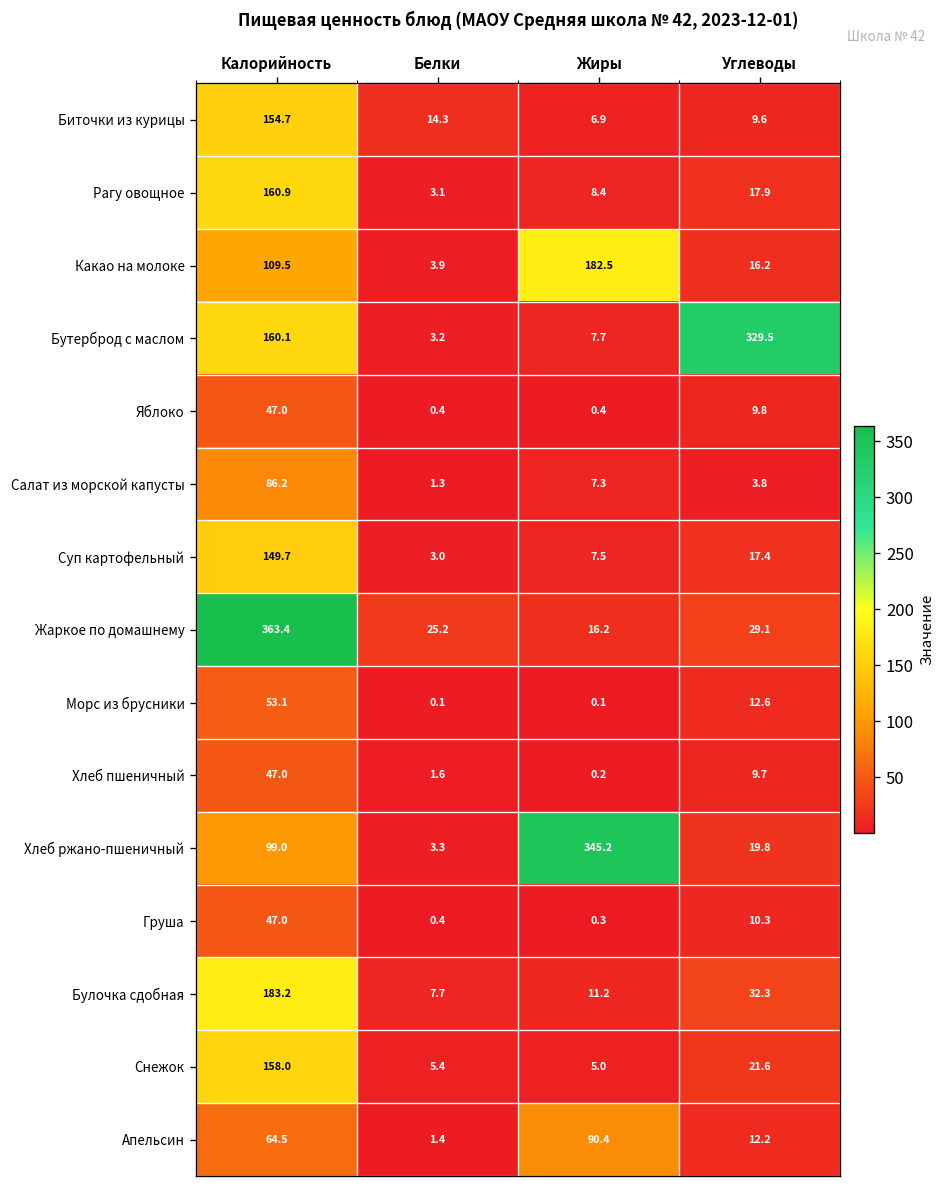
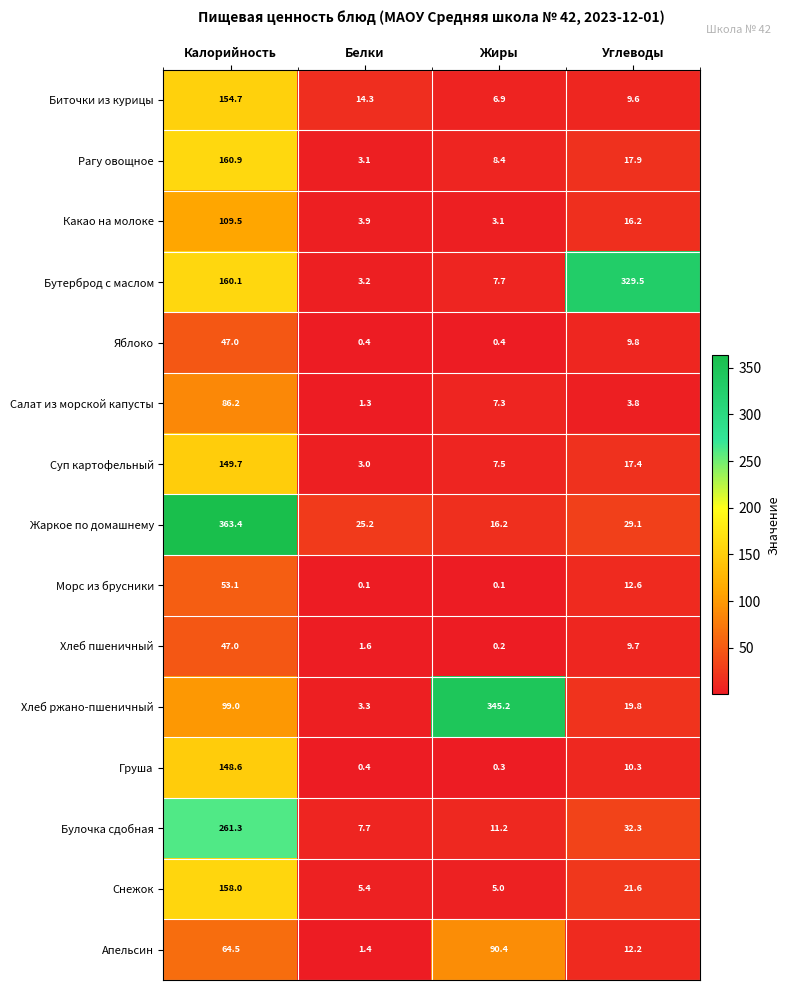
Какао на молоке, Жиры: 182.5 -> 3.1
Груша, Калорийность: 47.0 -> 148.6
Булочка сдобная, Калорийность: 183.2 -> 261.3
